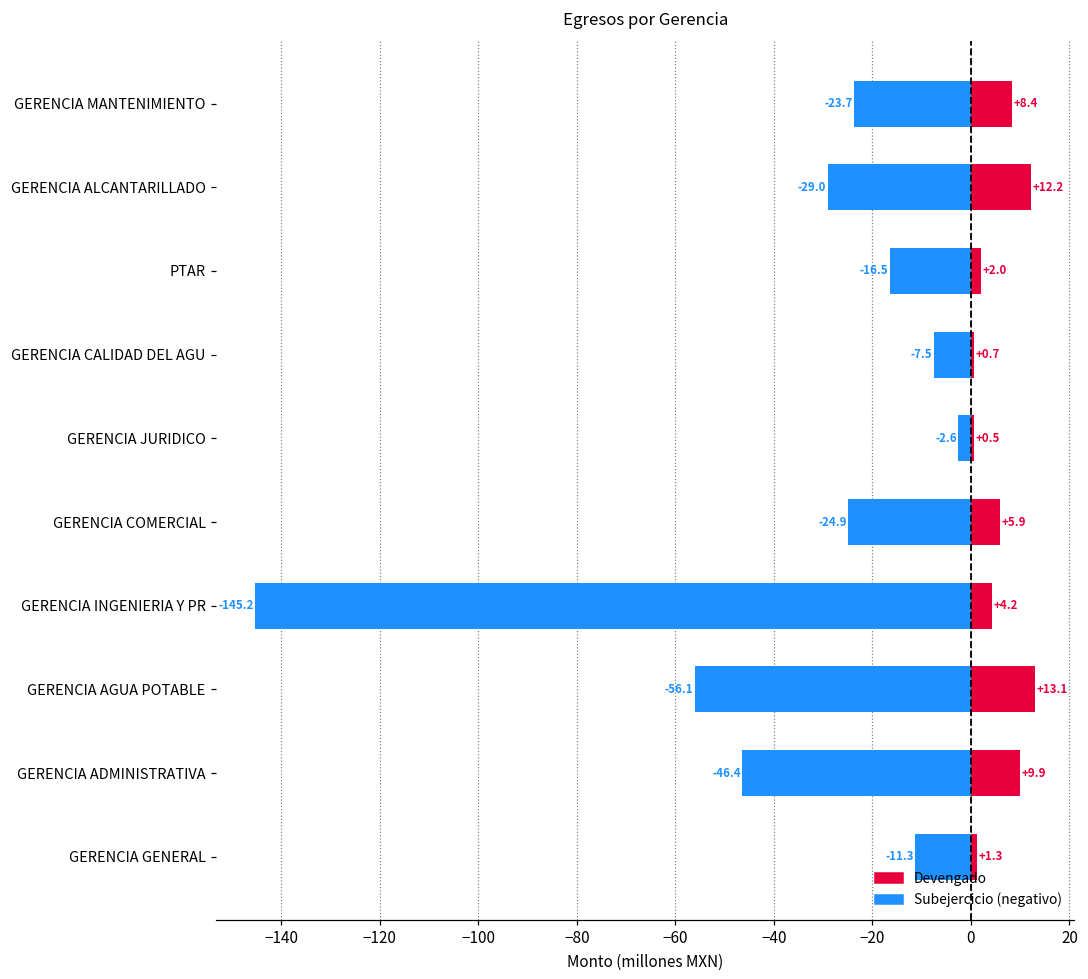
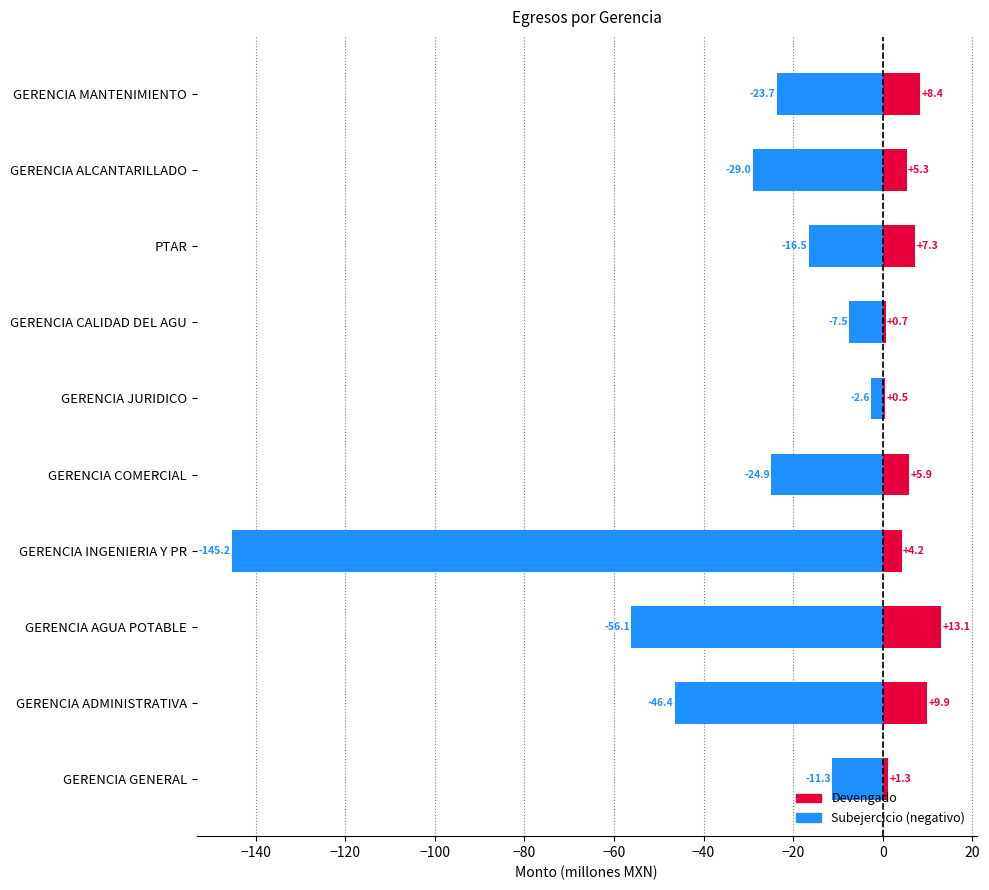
Devengado, GERENCIA ALCANTARILLADO: +12.2 -> +5.3
Devengado, PTAR: +2.0 -> +7.3
